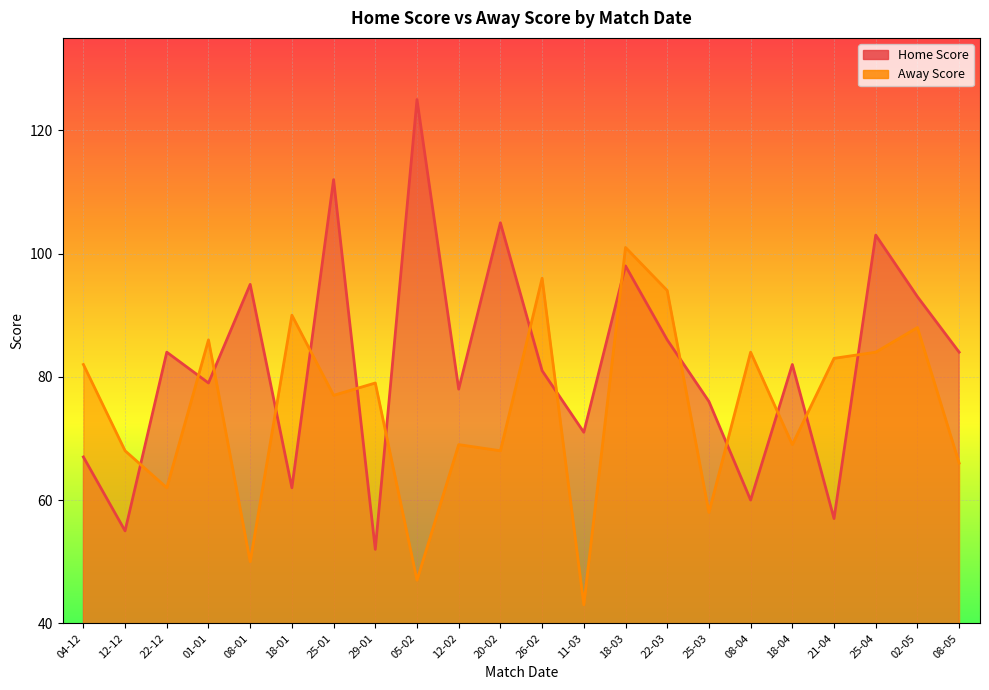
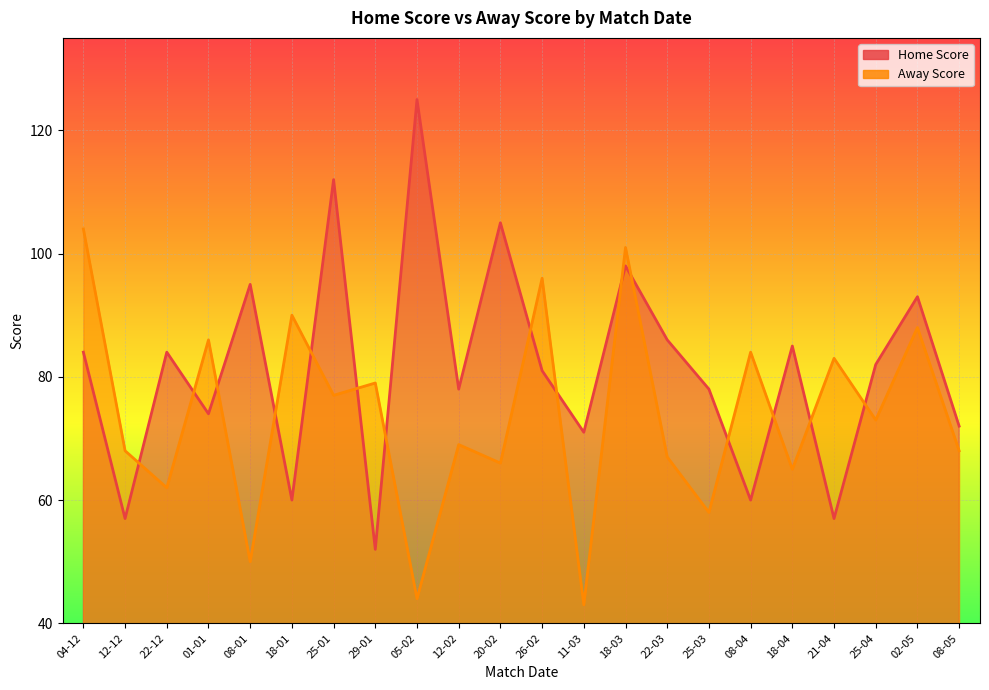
Home Score, 04-12: 67 -> 84
Away Score, 04-12: 82 -> 104
Home Score, 12-12: 55 -> 57
Home Score, 01-01: 79 -> 74
Home Score, 18-01: 62 -> 60
Away Score, 05-02: 47 -> 44
Away Score, 20-02: 68 -> 66
Away Score, 22-03: 94 -> 67
Home Score, 25-03: 76 -> 78
Home Score, 18-04: 82 -> 85
Away Score, 18-04: 69 -> 65
Home Score, 25-04: 103 -> 82
Away Score, 25-04: 84 -> 73
Home Score, 08-05: 84 -> 72
Away Score, 08-05: 66 -> 68
